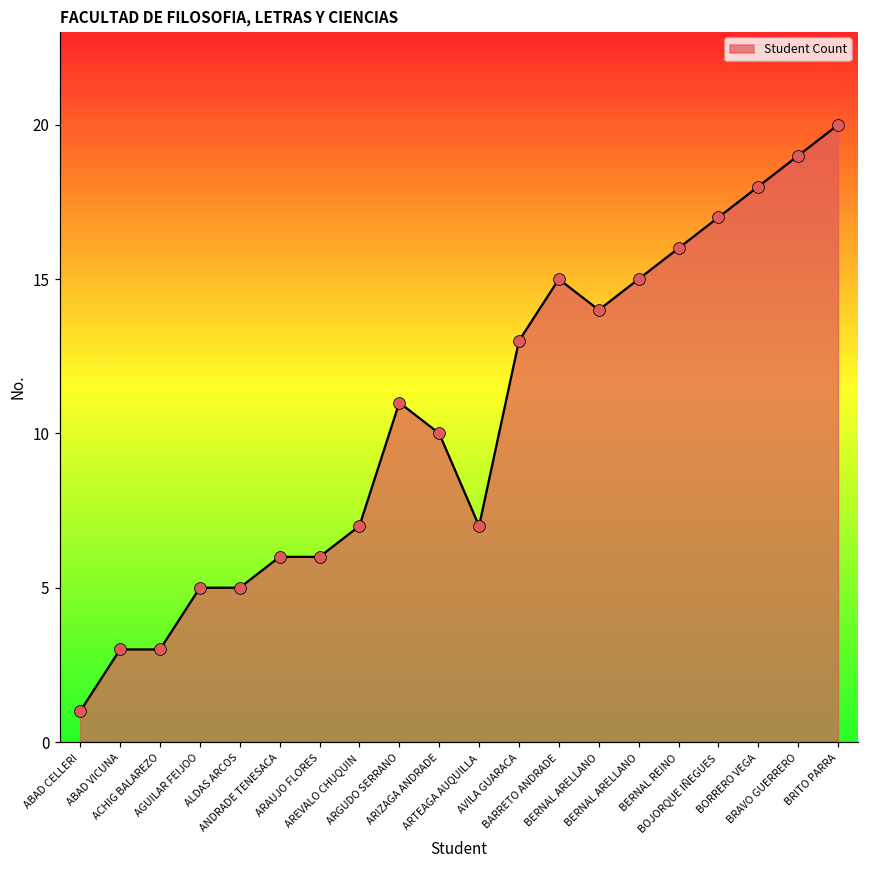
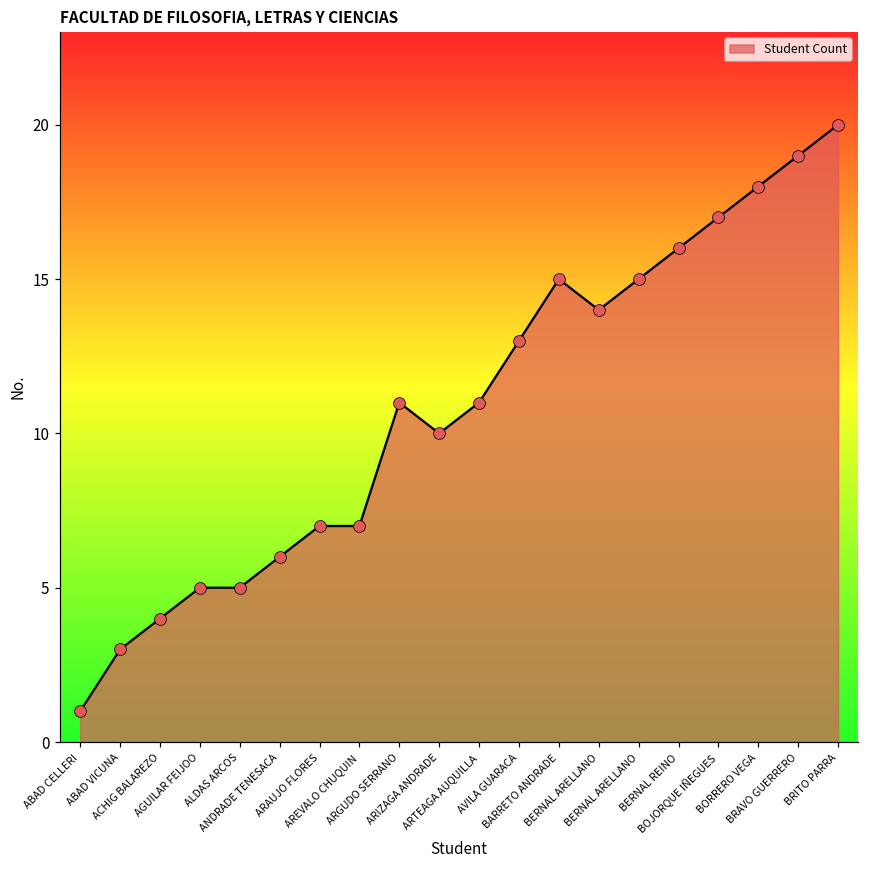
ACHIG BALAREZO: 3 -> 4
ARAUJO FLORES: 6 -> 7
ARTEAGA AUQUILLA: 7 -> 11
